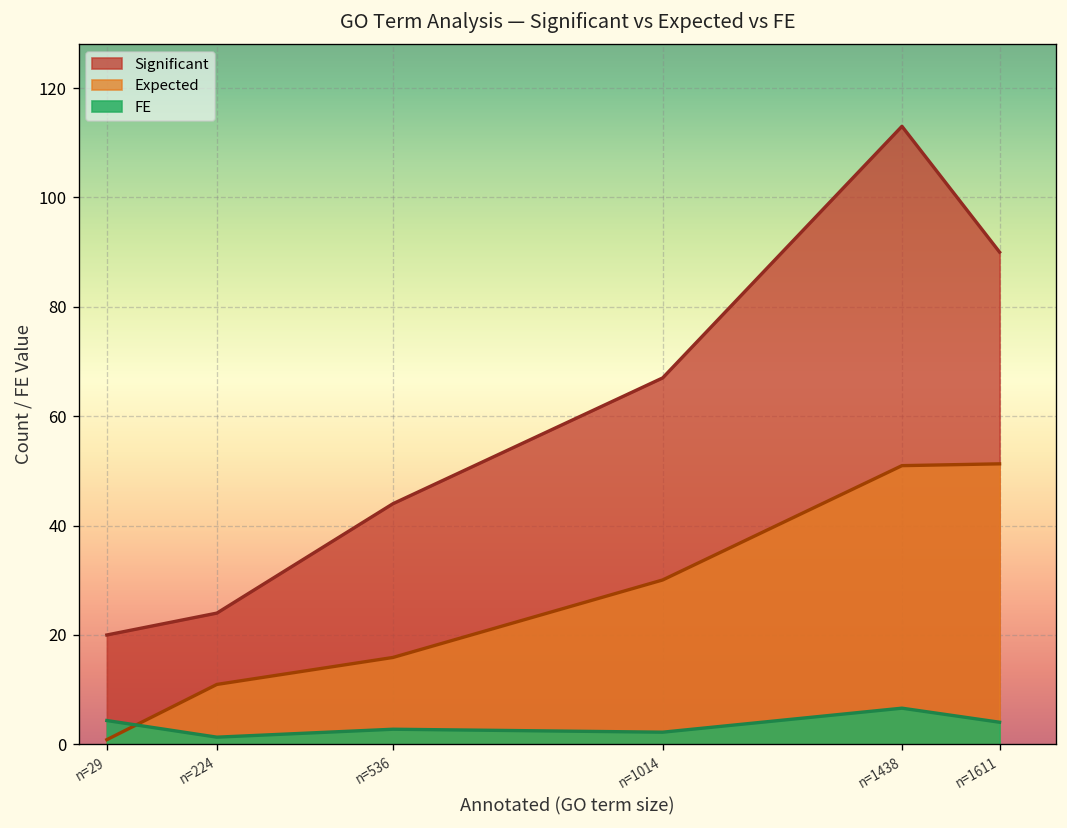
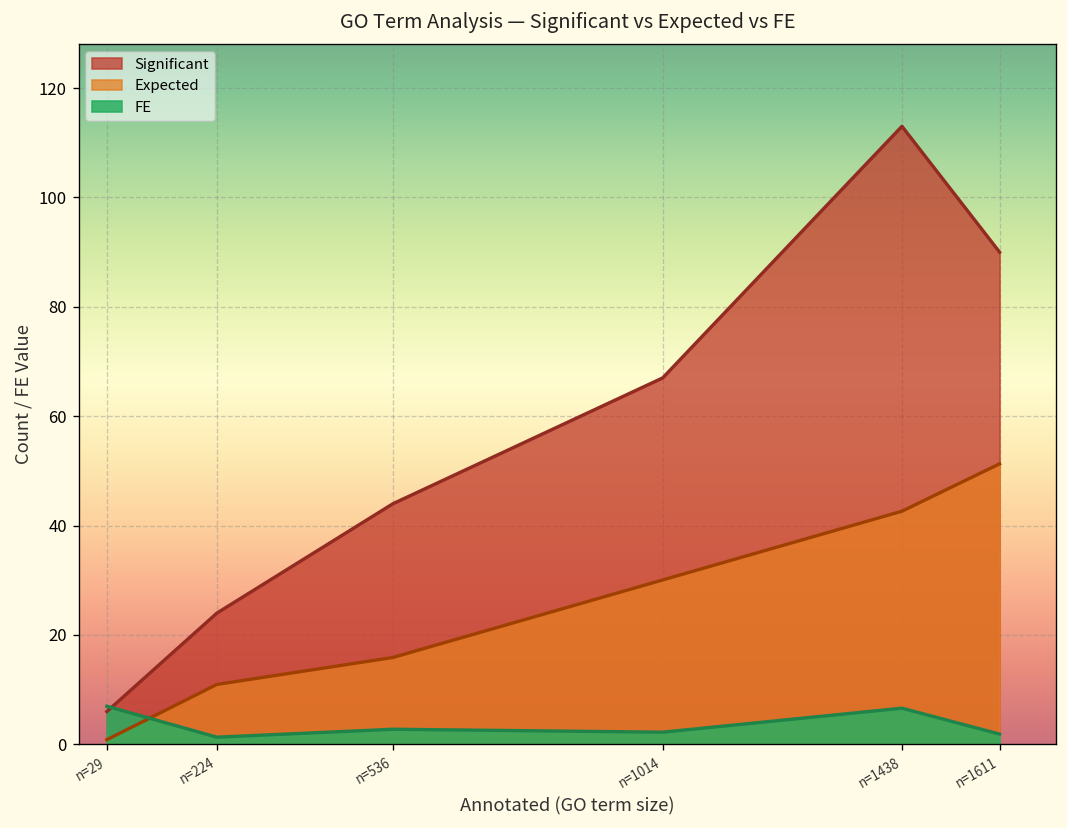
Significant, n=29: 20 -> 6
FE, n=29: 4 -> 7
Expected, n=1438: 51 -> 43
FE, n=1611: 4 -> 2
